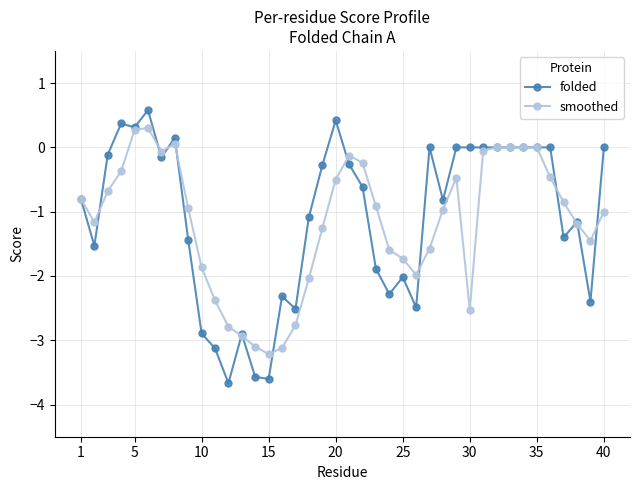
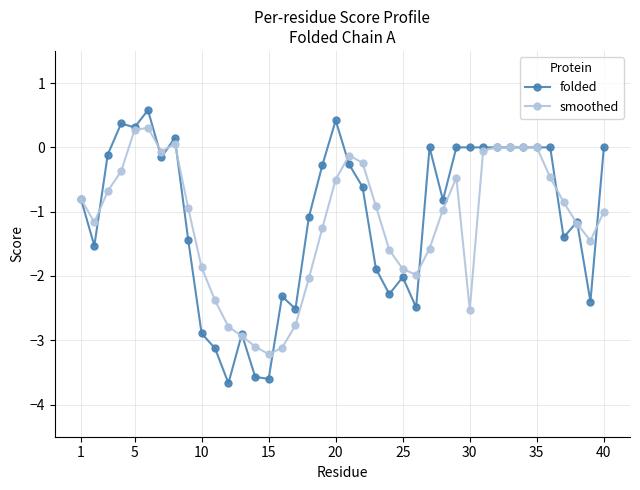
smoothed, 25: -1.7 -> -1.9
